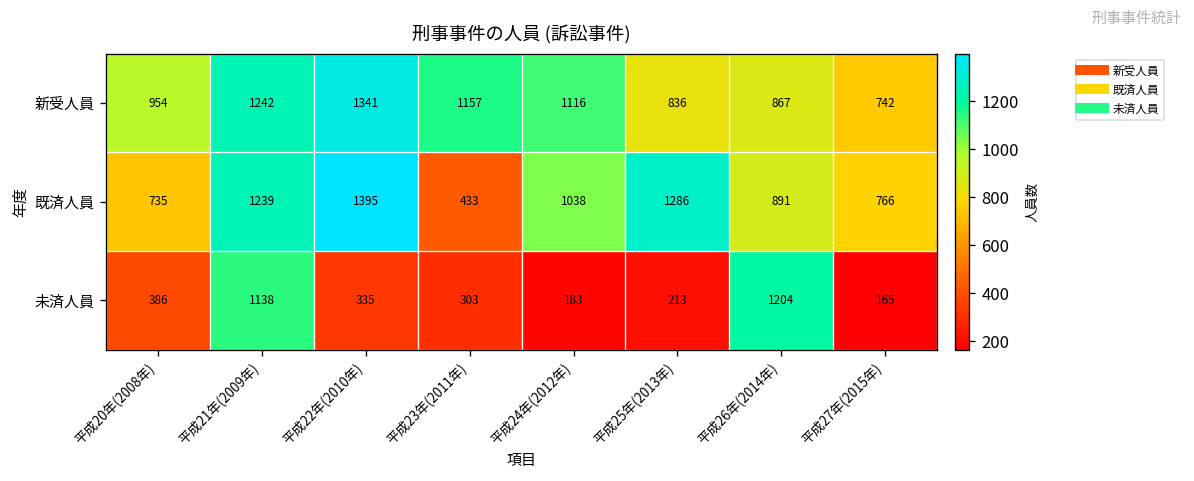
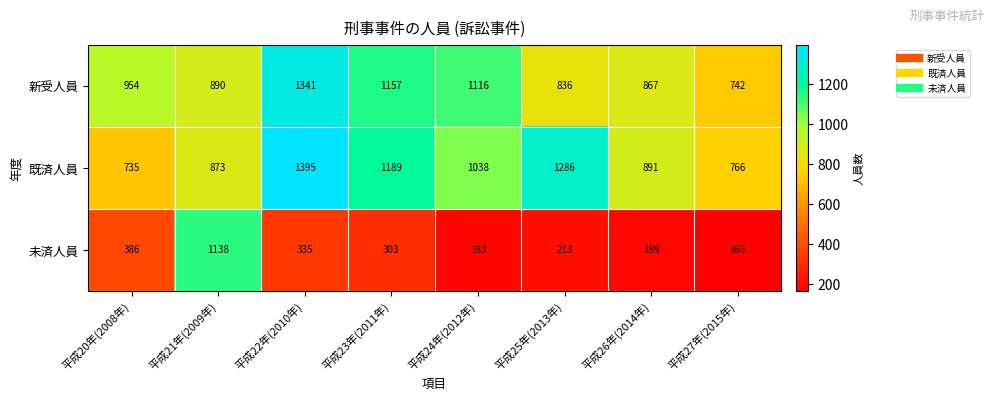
新受人員, 平成21年(2009年): 1242 -> 890
既済人員, 平成21年(2009年): 1239 -> 873
既済人員, 平成23年(2011年): 433 -> 1189
未済人員, 平成26年(2014年): 1204 -> 189
